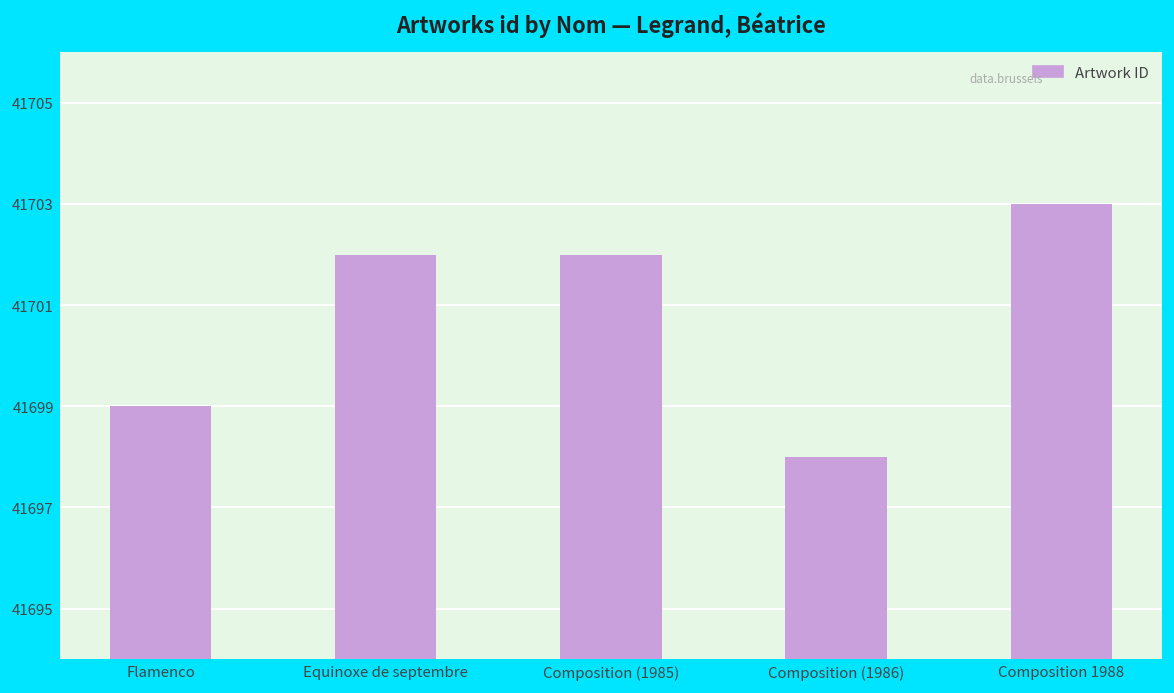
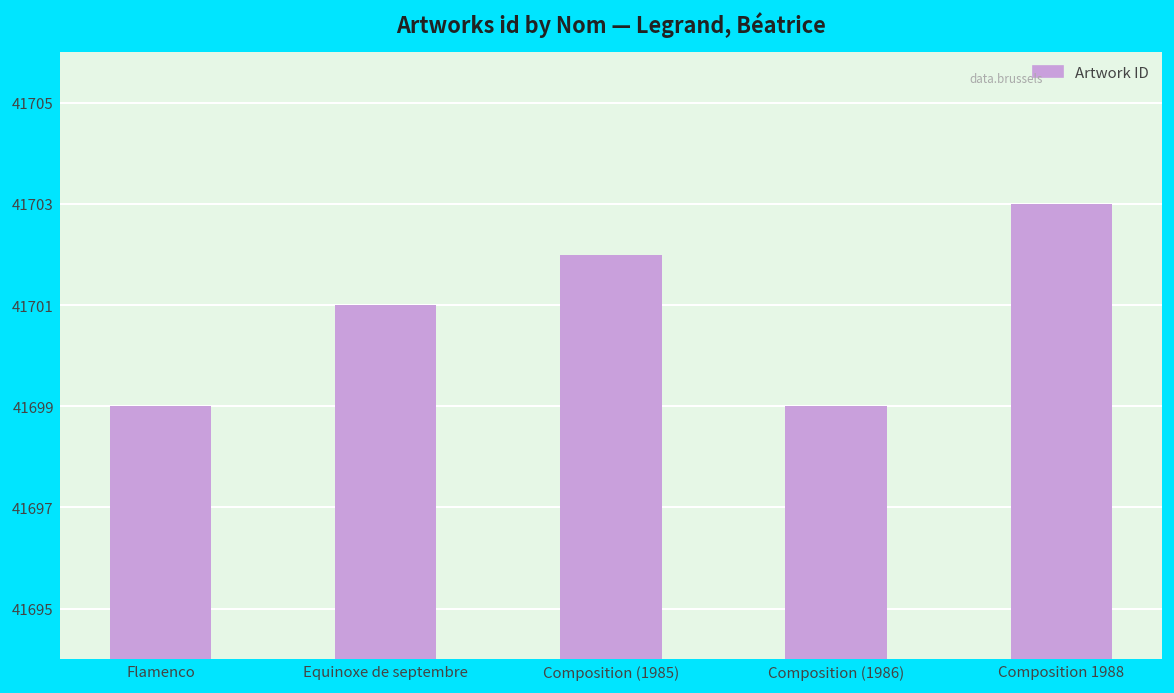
Equinoxe de septembre: 41702 -> 41701
Composition (1986): 41698 -> 41699
